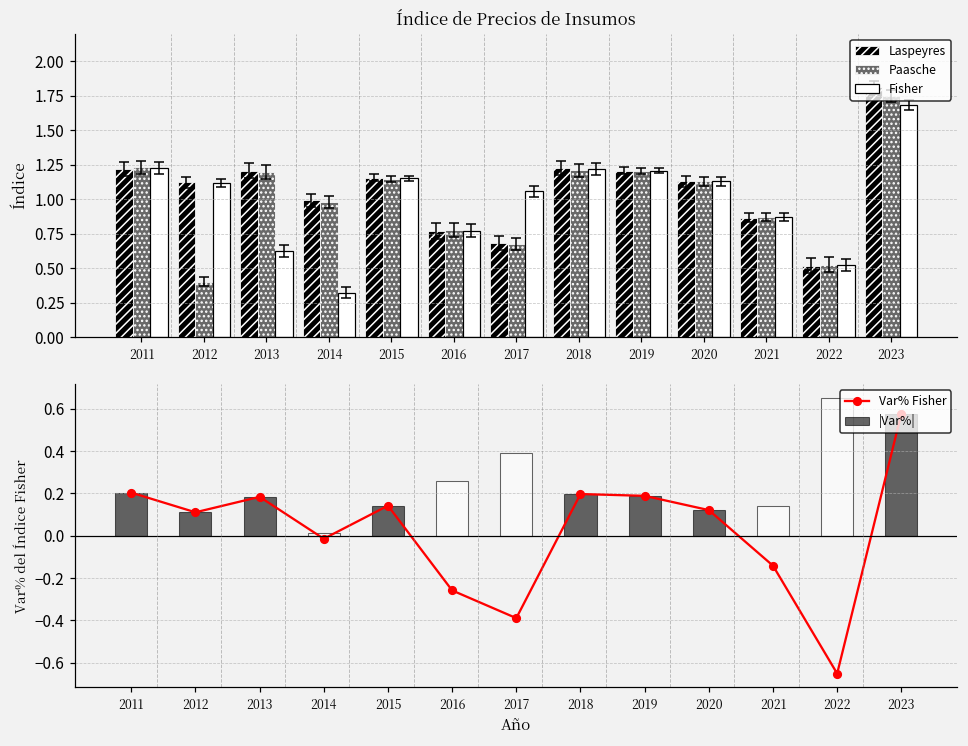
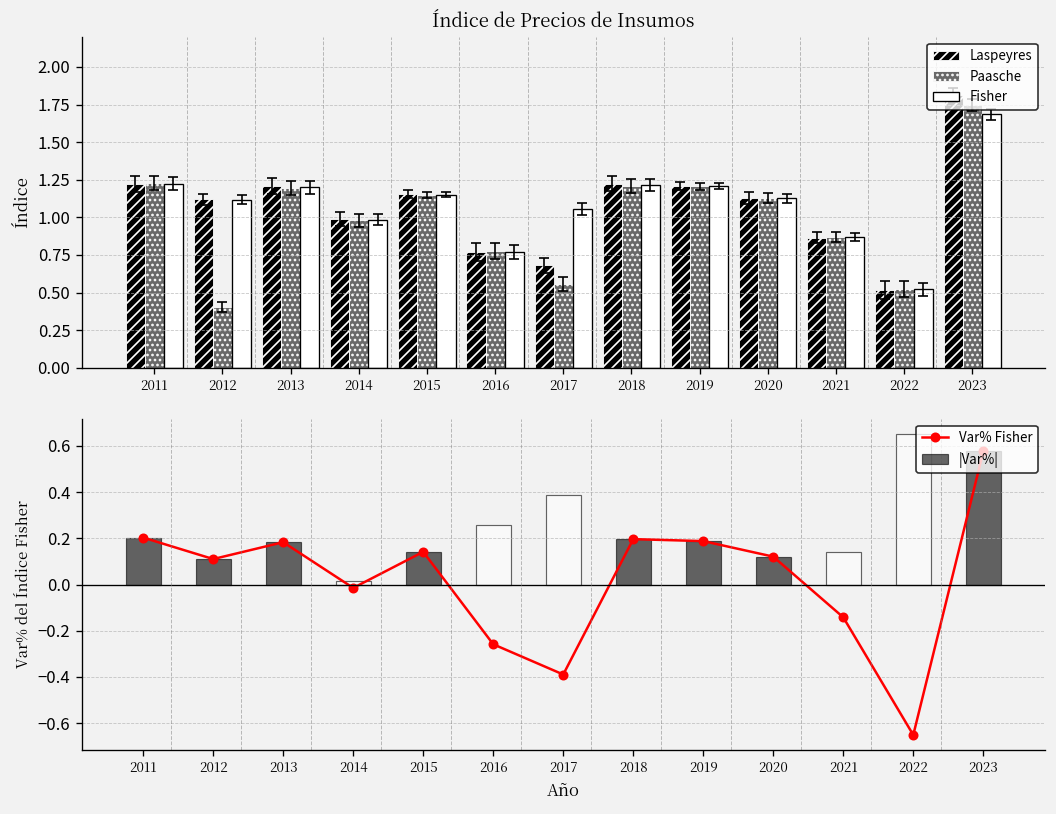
Índice de Precios de Insumos, Fisher, 2013: 0.62 -> 1.20
Índice de Precios de Insumos, Fisher, 2014: 0.32 -> 0.99
Índice de Precios de Insumos, Paasche, 2017: 0.67 -> 0.56
